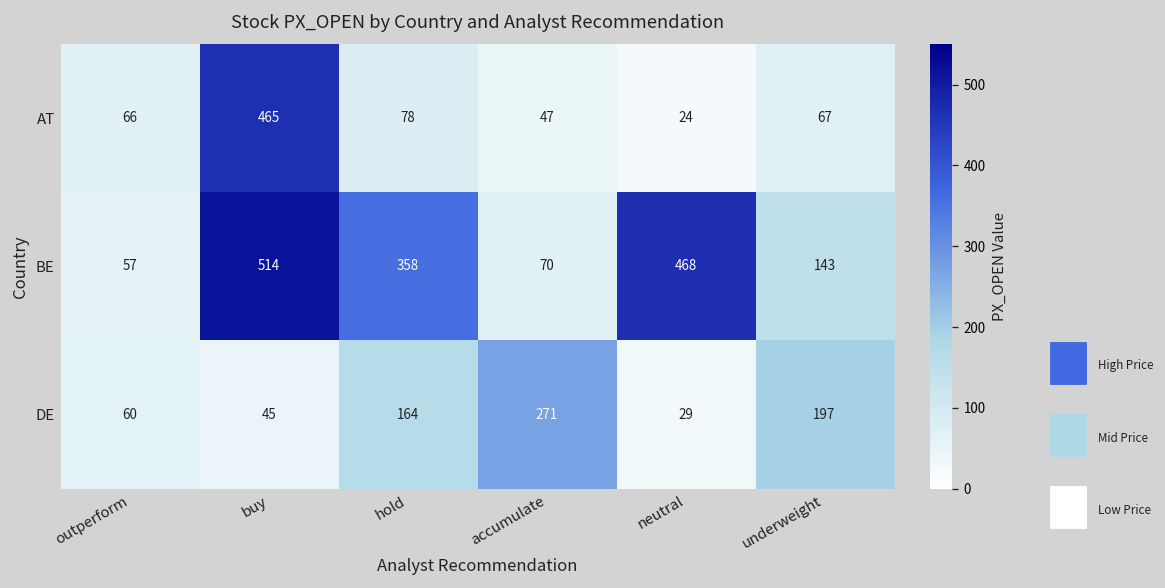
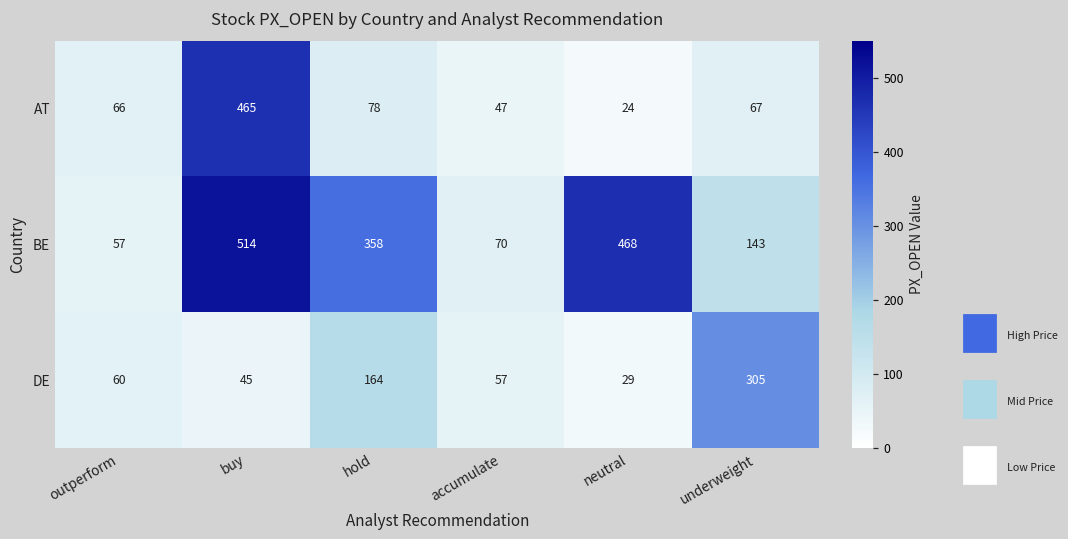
DE, accumulate: 271 -> 57
DE, underweight: 197 -> 305
